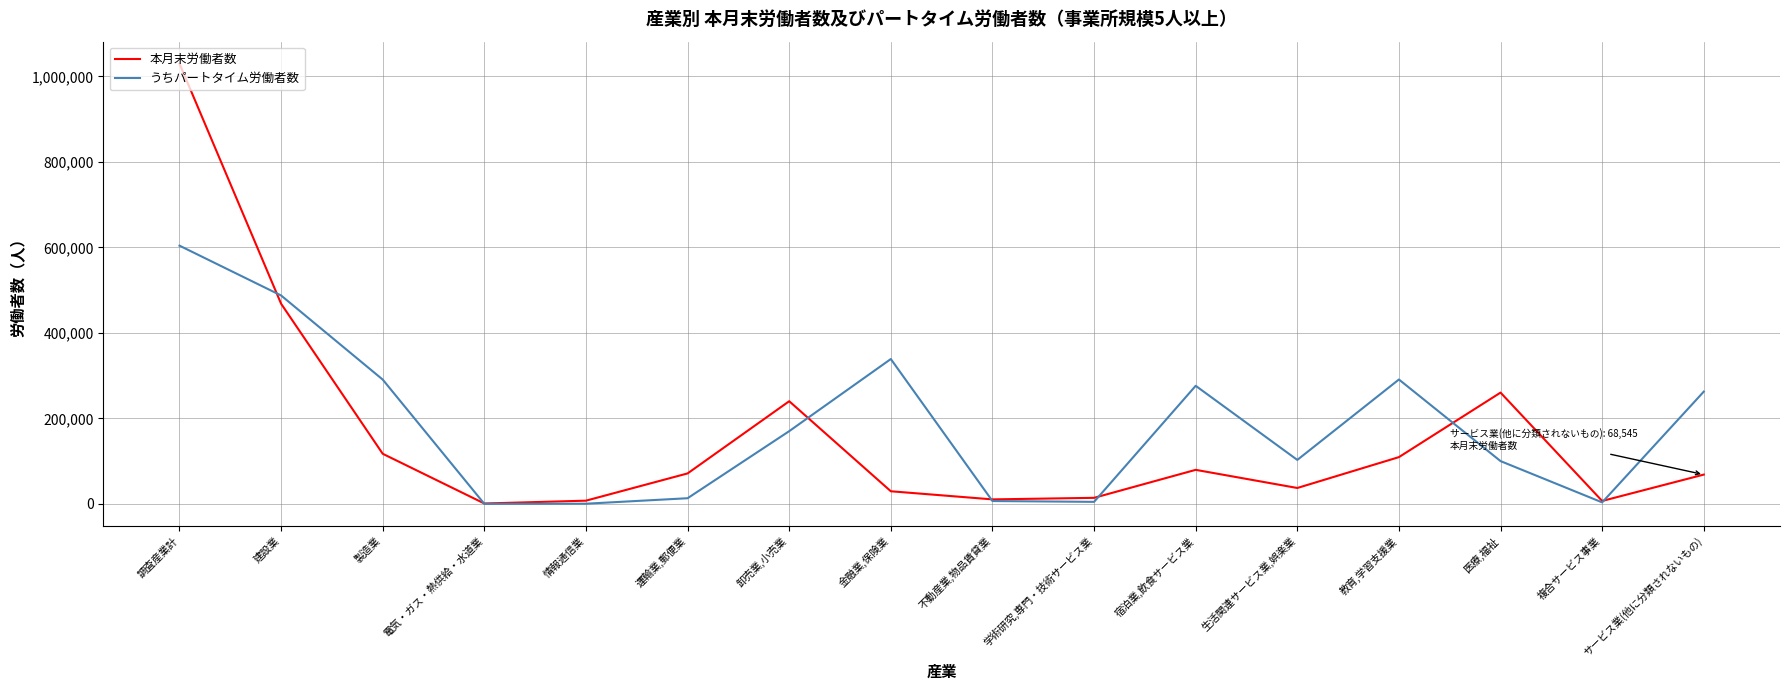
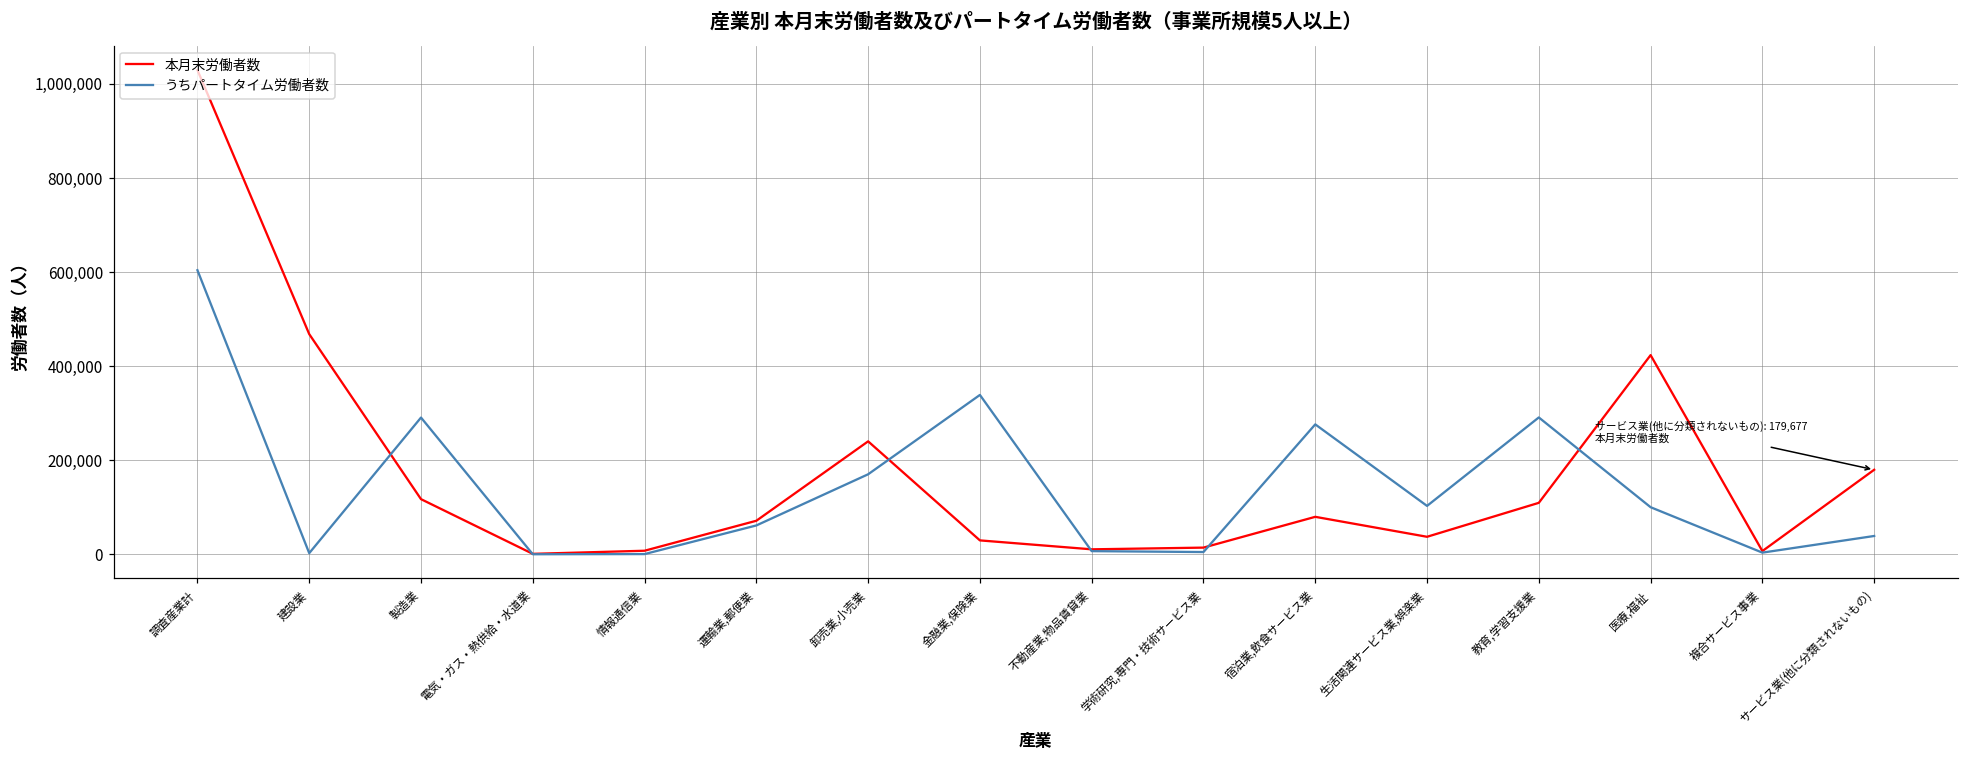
うちパートタイム労働者数, 建設業: 490,000 -> 0
うちパートタイム労働者数, 運輸業,郵便業: 10,000 -> 60,000
本月末労働者数, 医療,福祉: 260,000 -> 420,000
本月末労働者数, サービス業(他に分類されないもの): 68,545 -> 179,677
うちパートタイム労働者数, サービス業(他に分類されないもの): 260,000 -> 40,000
